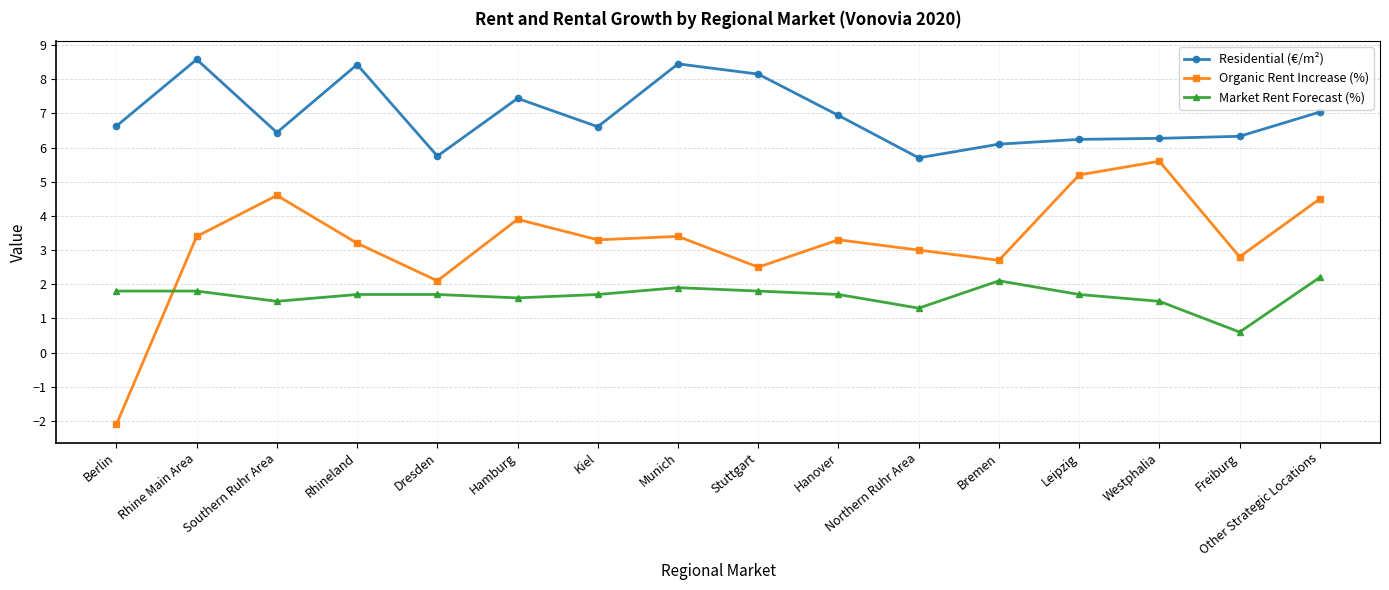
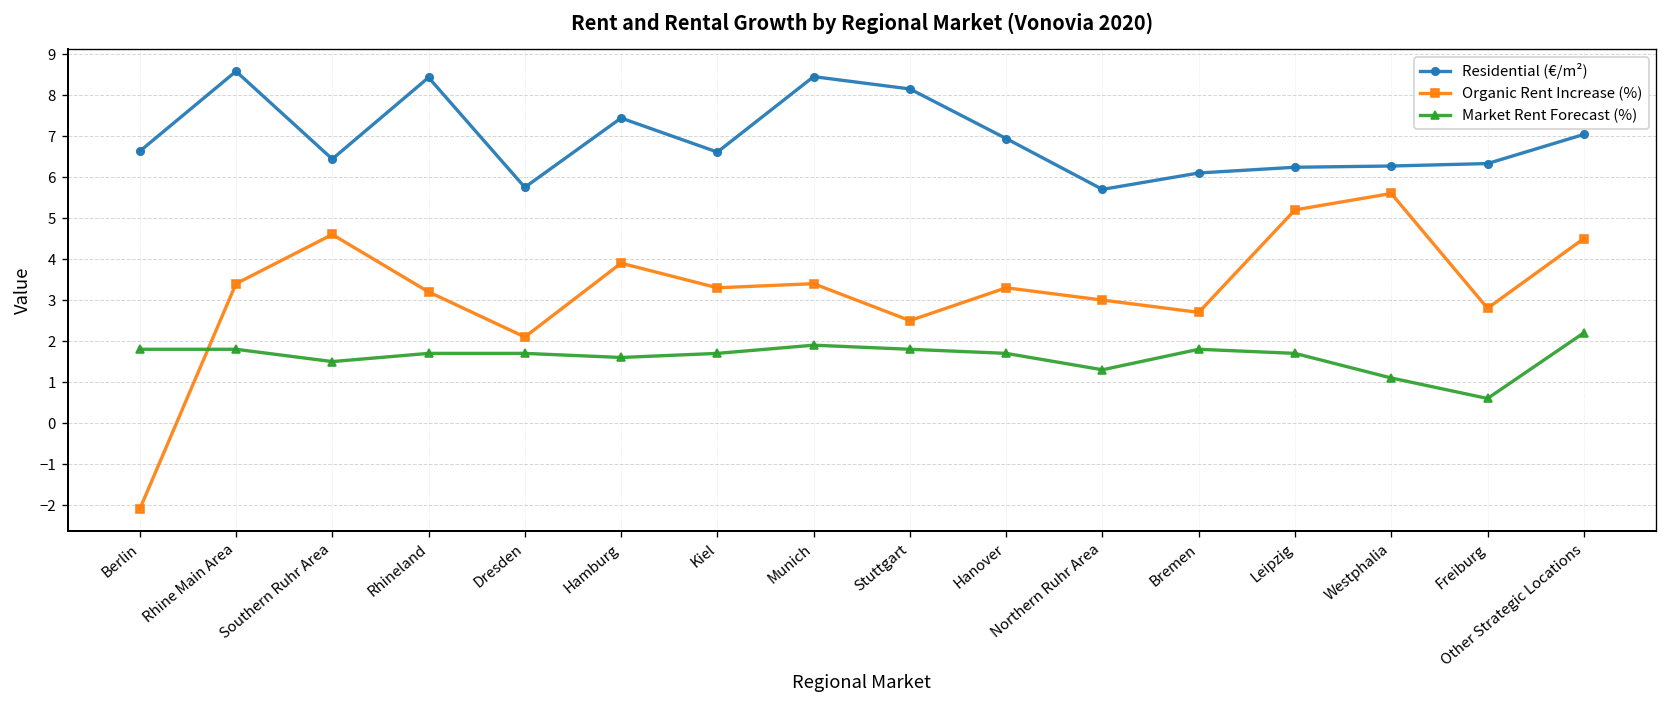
Market Rent Forecast (%), Bremen: 2.1 -> 1.8
Market Rent Forecast (%), Westphalia: 1.5 -> 1.1
